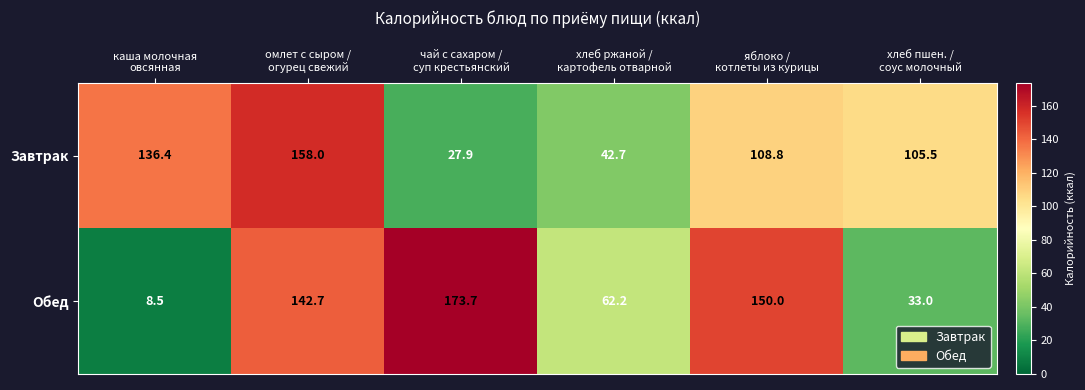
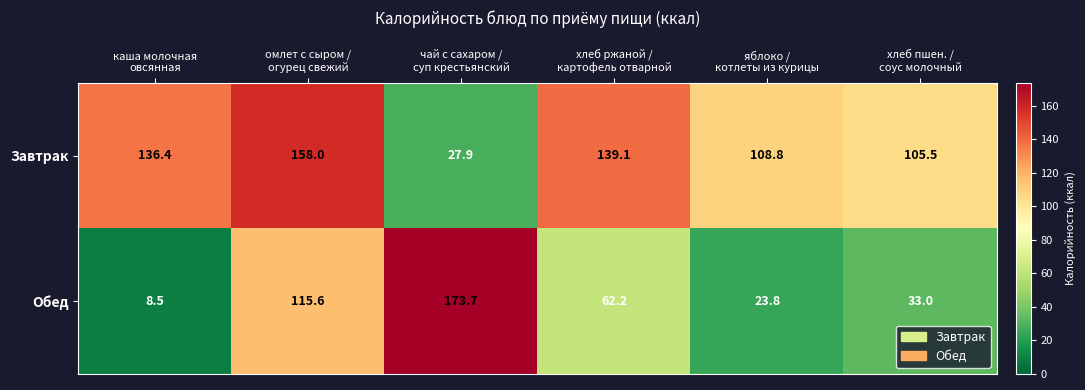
Завтрак, хлеб ржаной / картофель отварной: 42.7 -> 139.1
Обед, омлет с сыром / огурец свежий: 142.7 -> 115.6
Обед, яблоко / котлеты из курицы: 150.0 -> 23.8
